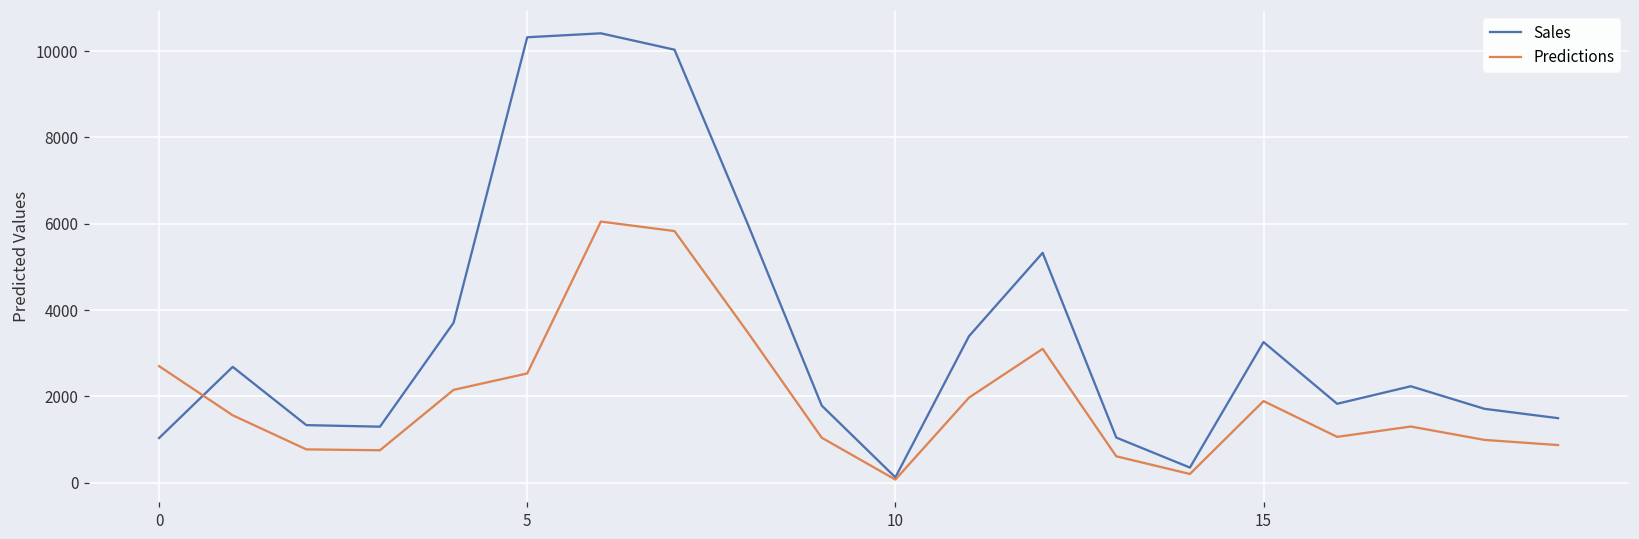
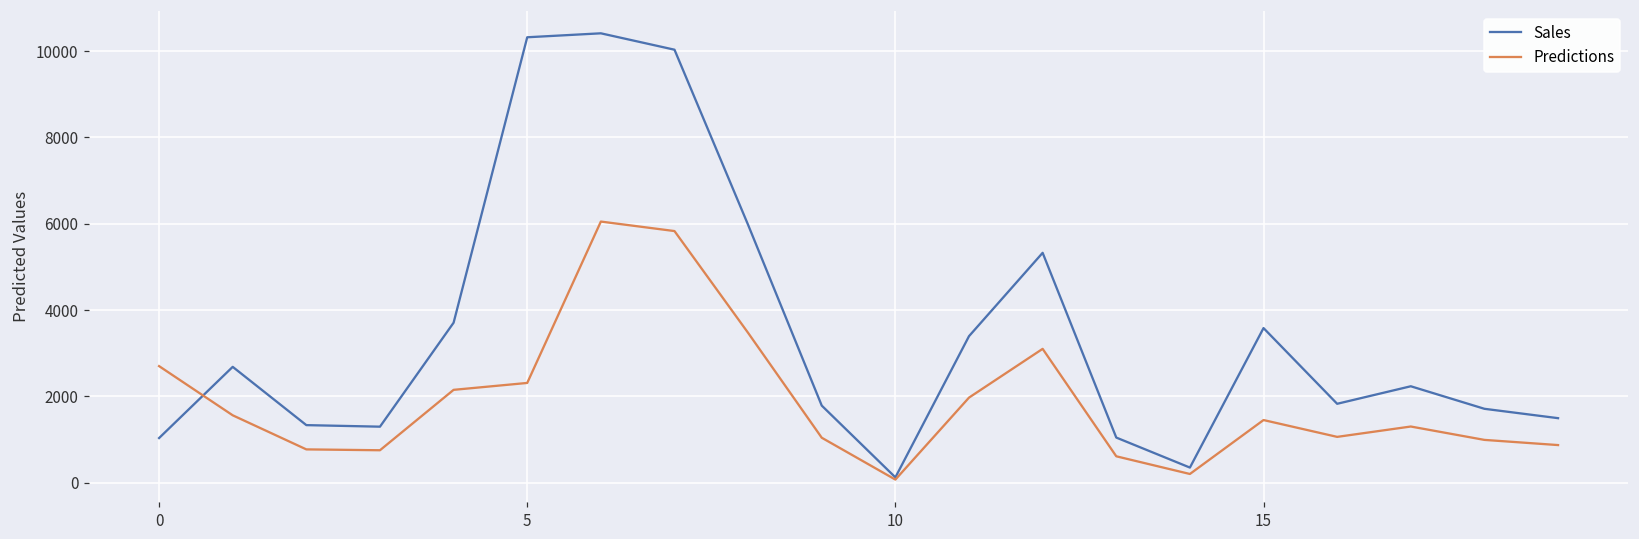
Predictions, 5: 2500 -> 2300
Sales, 15: 3300 -> 3600
Predictions, 15: 1900 -> 1500
